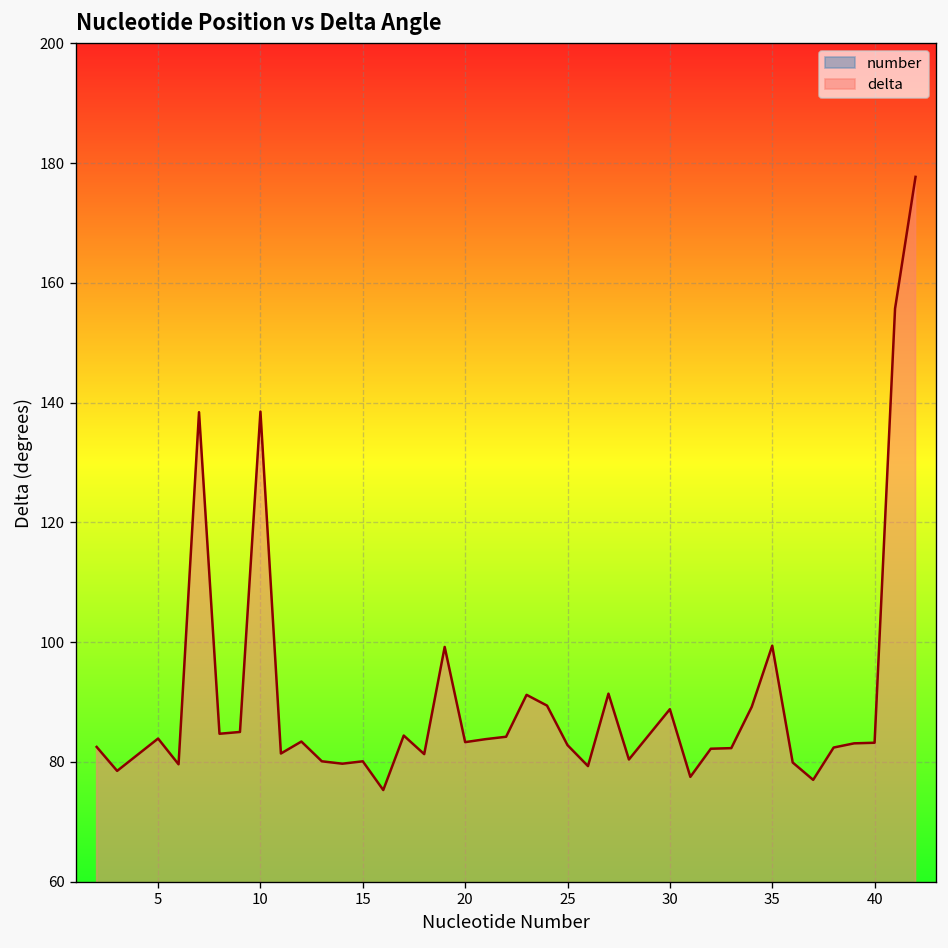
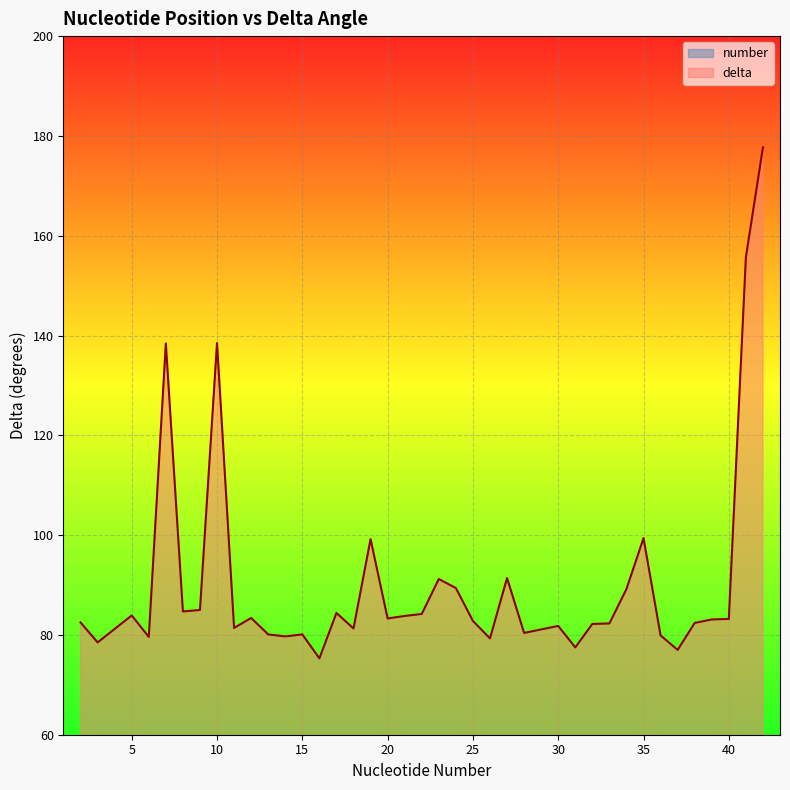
delta, 30: 89 -> 82
